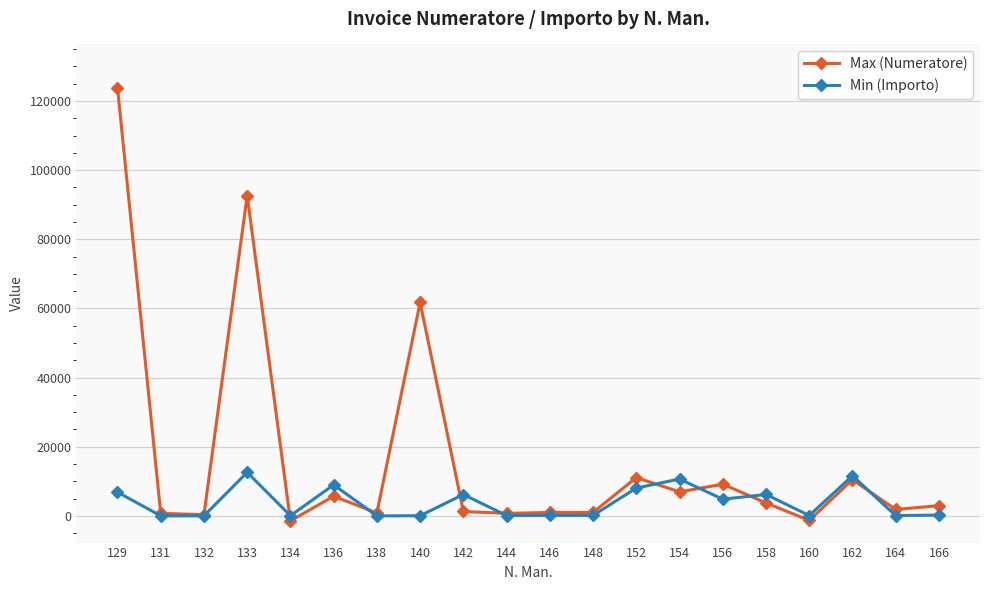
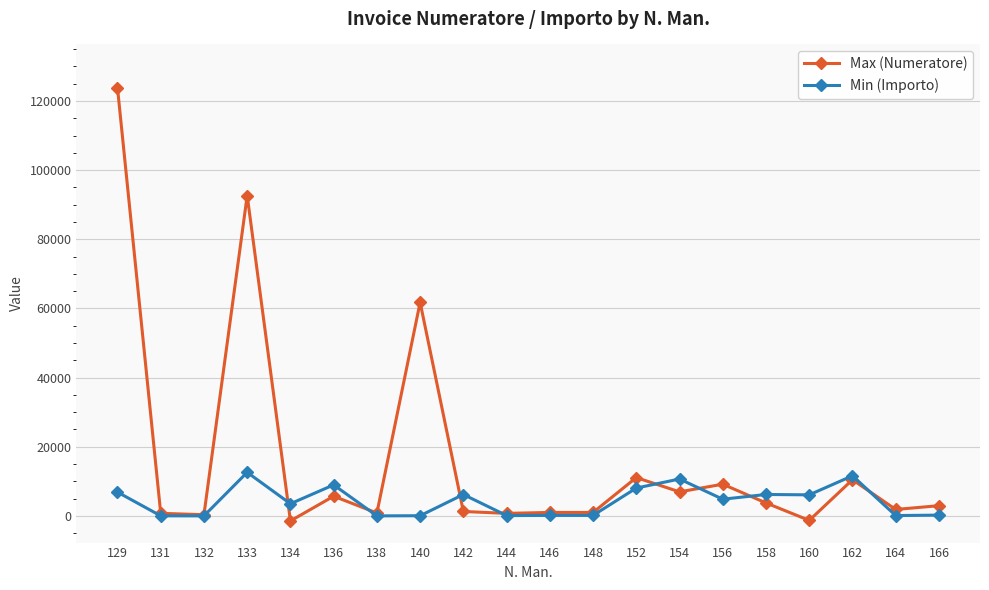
Min (Importo), 134: 0 -> 4000
Min (Importo), 160: 0 -> 6000
